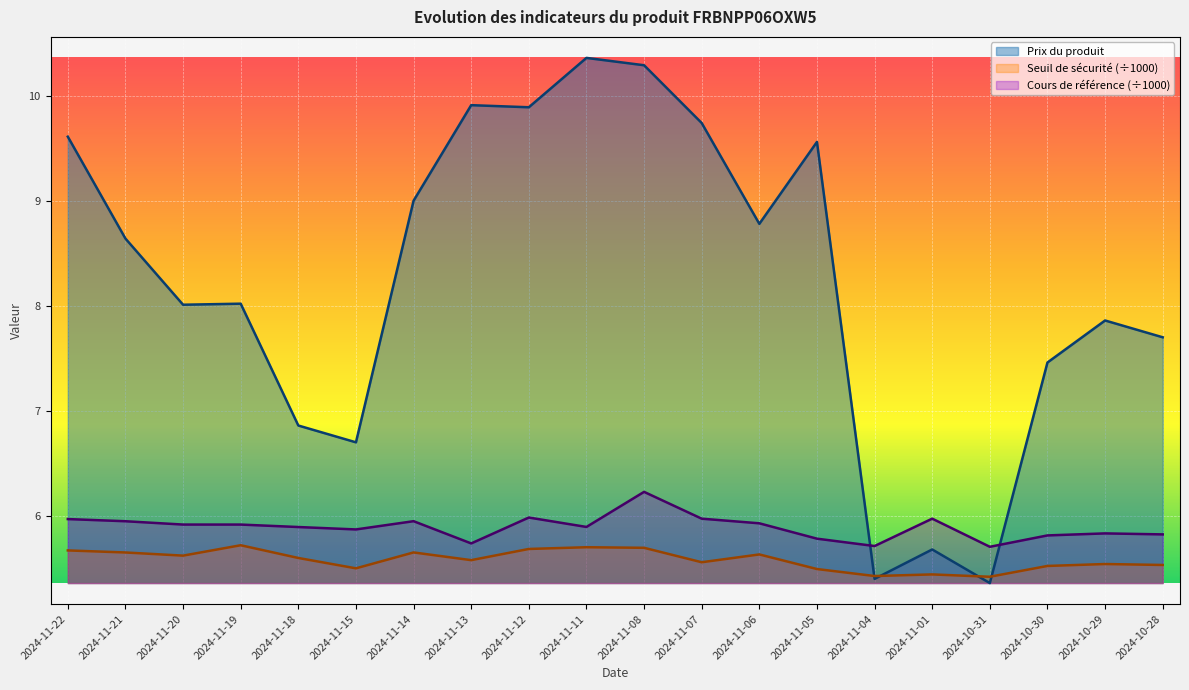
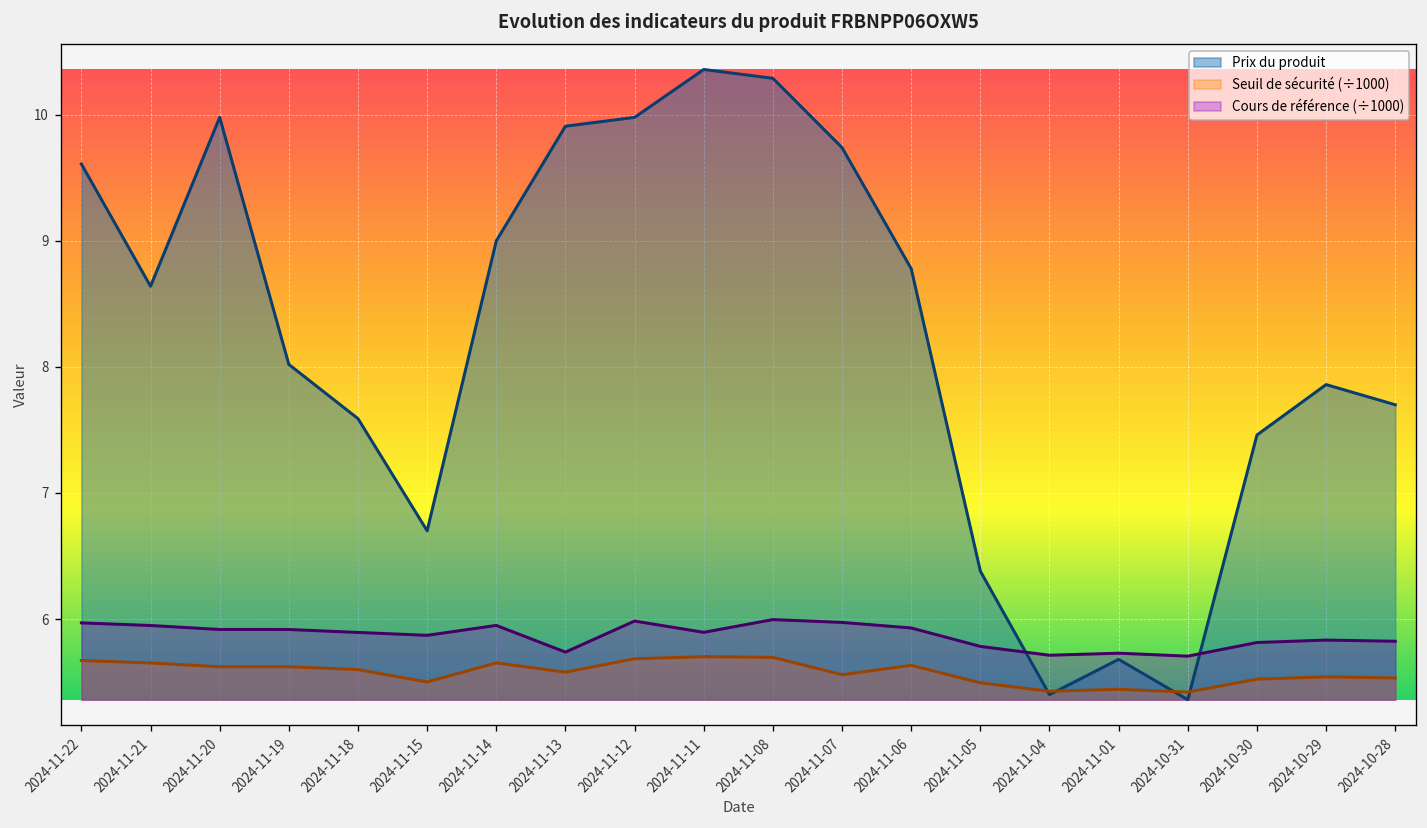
Prix du produit, 2024-11-20: 8.01 -> 9.98
Seuil de sécurité (÷1000), 2024-11-19: 5.72 -> 5.62
Prix du produit, 2024-11-18: 6.86 -> 7.59
Prix du produit, 2024-11-12: 9.89 -> 9.98
Cours de référence (÷1000), 2024-11-08: 6.23 -> 6.00
Prix du produit, 2024-11-05: 9.56 -> 6.38
Cours de référence (÷1000), 2024-11-01: 5.97 -> 5.73
